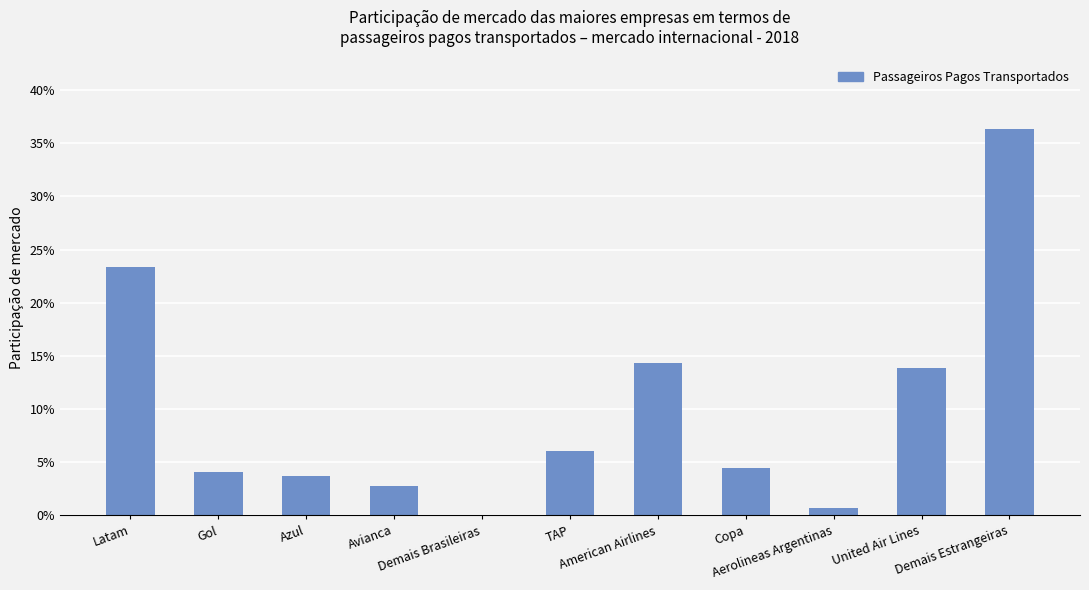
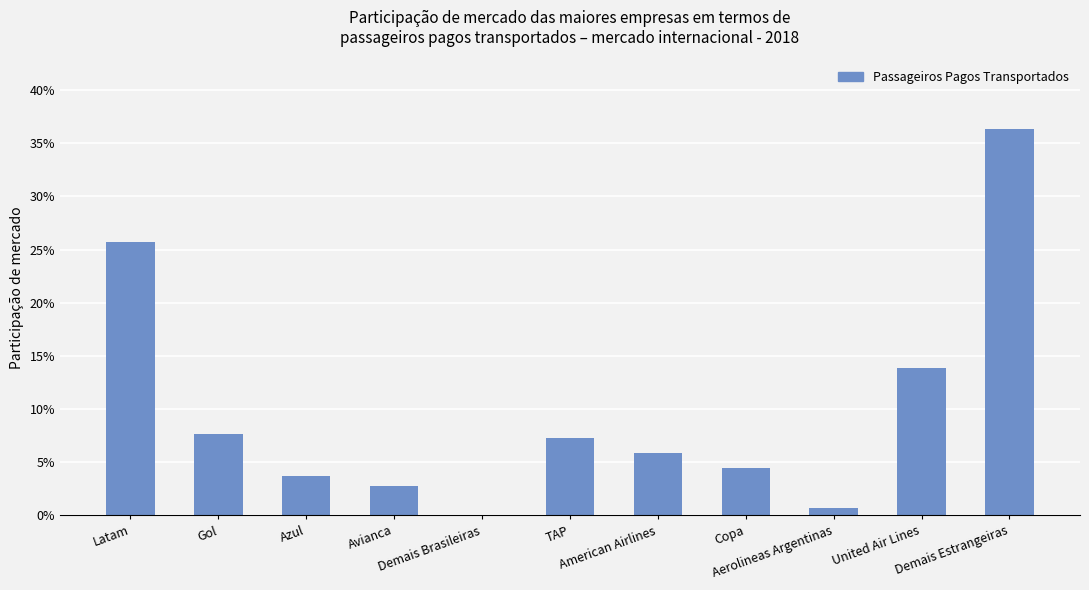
Latam: 23.4% -> 25.7%
Gol: 4.1% -> 7.7%
TAP: 6.0% -> 7.2%
American Airlines: 14.4% -> 5.8%
